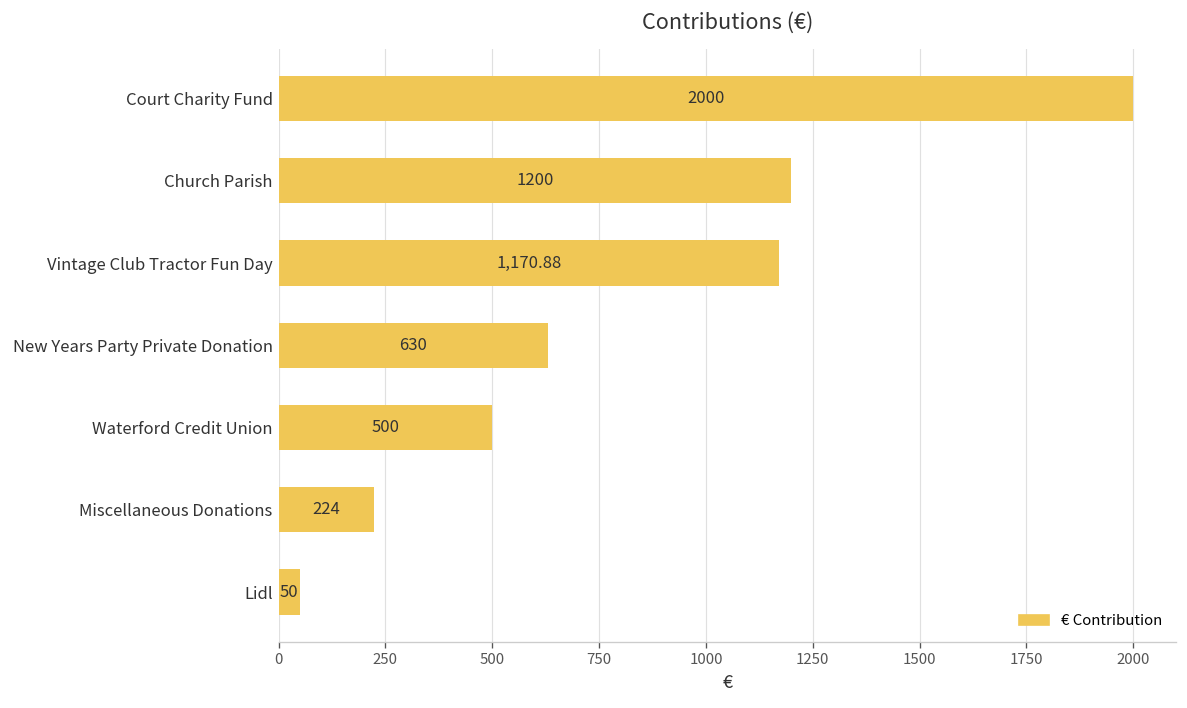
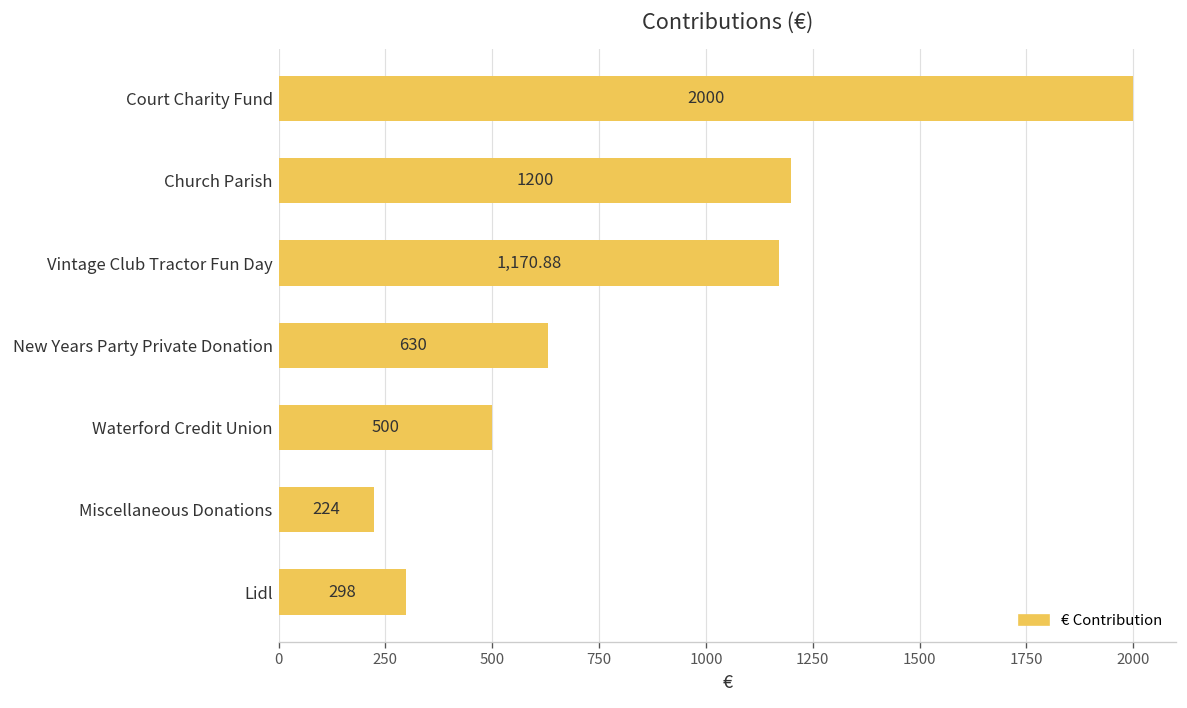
Lidl: 50 -> 298
